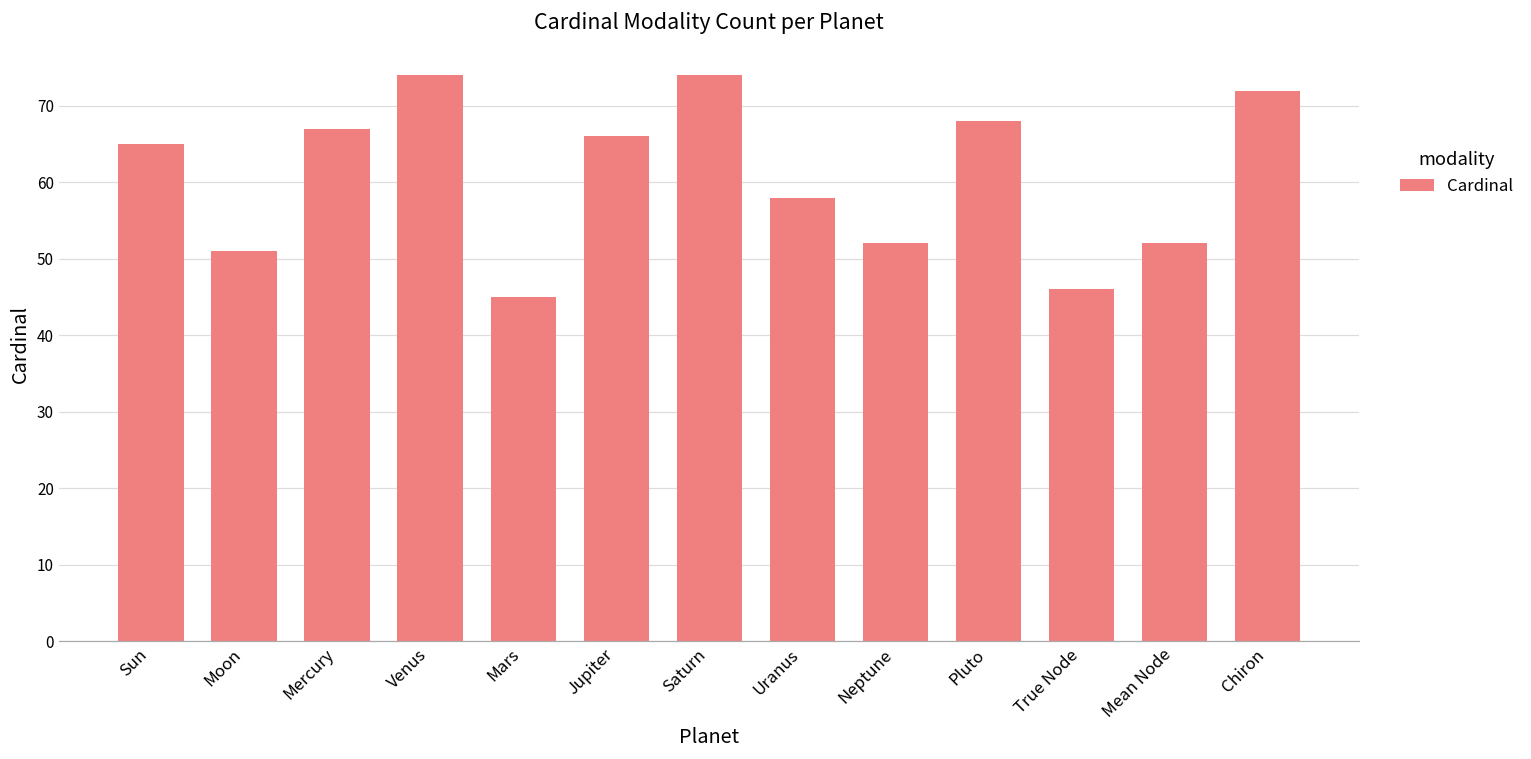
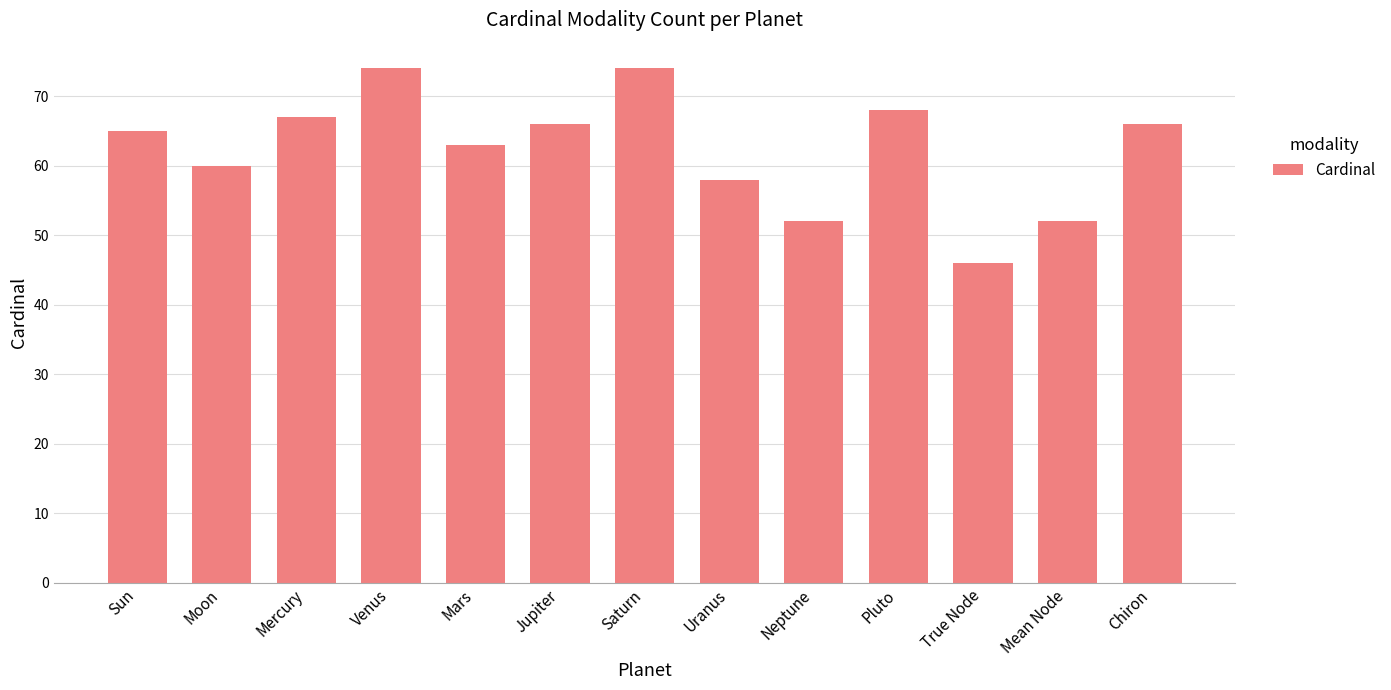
Moon: 51 -> 60
Mars: 45 -> 63
Chiron: 72 -> 66
